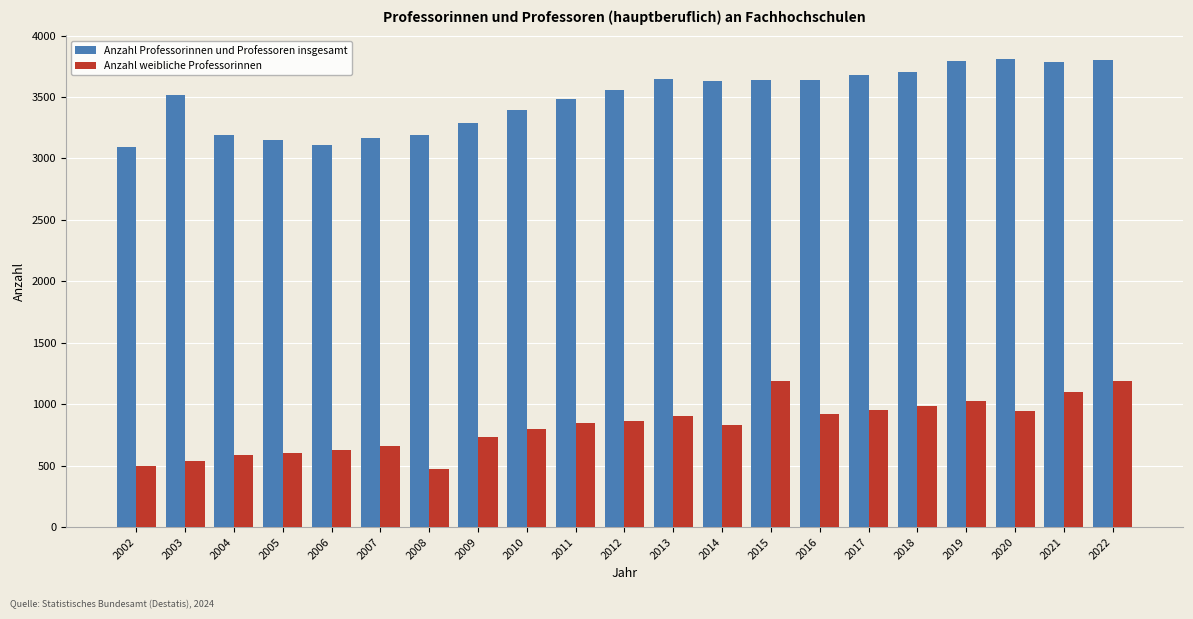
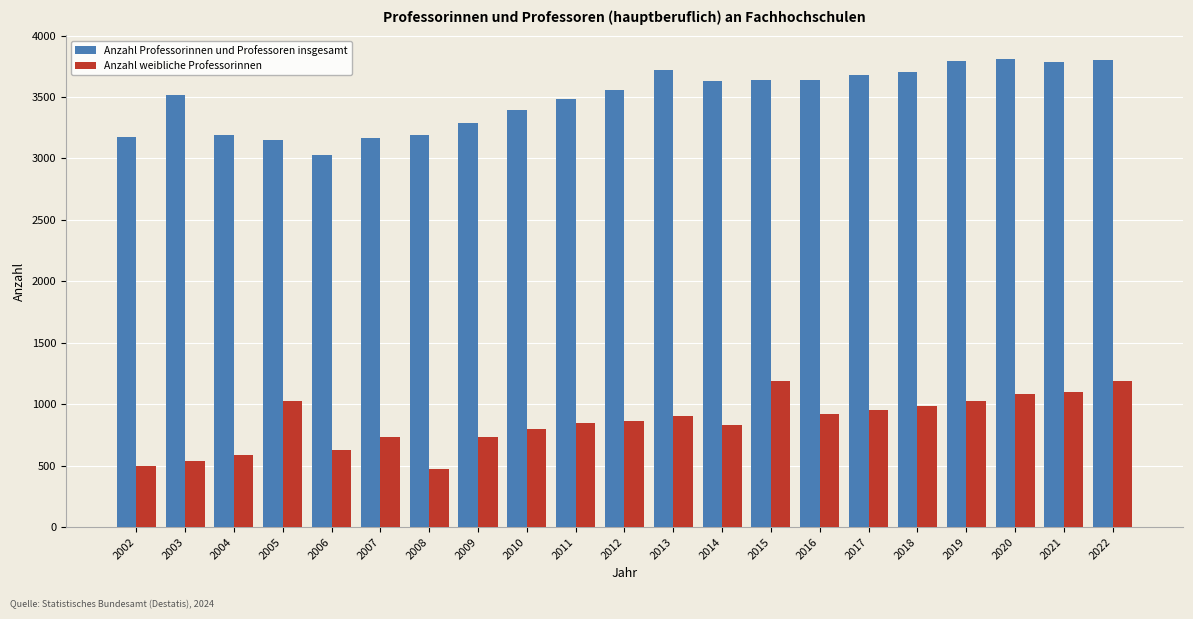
Anzahl Professorinnen und Professoren insgesamt, 2002: 3090 -> 3170
Anzahl weibliche Professorinnen, 2005: 600 -> 1030
Anzahl Professorinnen und Professoren insgesamt, 2006: 3110 -> 3030
Anzahl weibliche Professorinnen, 2007: 660 -> 740
Anzahl Professorinnen und Professoren insgesamt, 2013: 3640 -> 3720
Anzahl weibliche Professorinnen, 2020: 940 -> 1080
